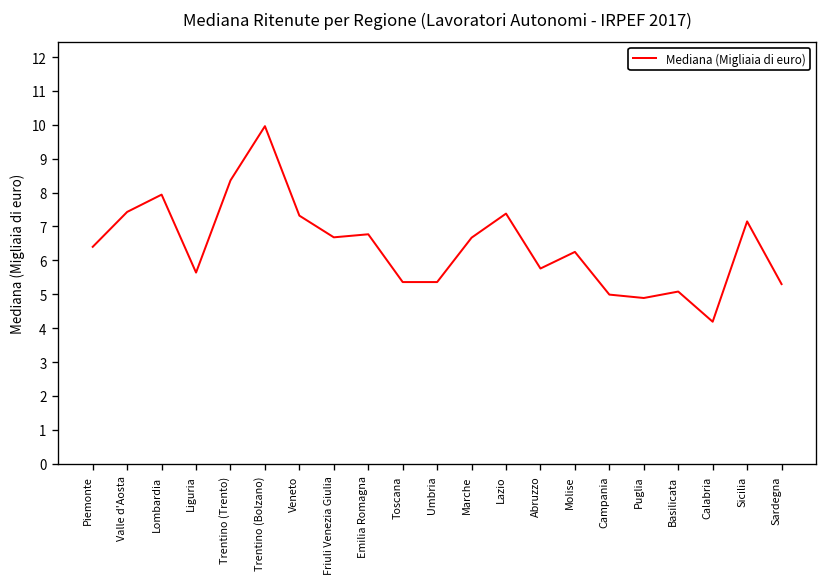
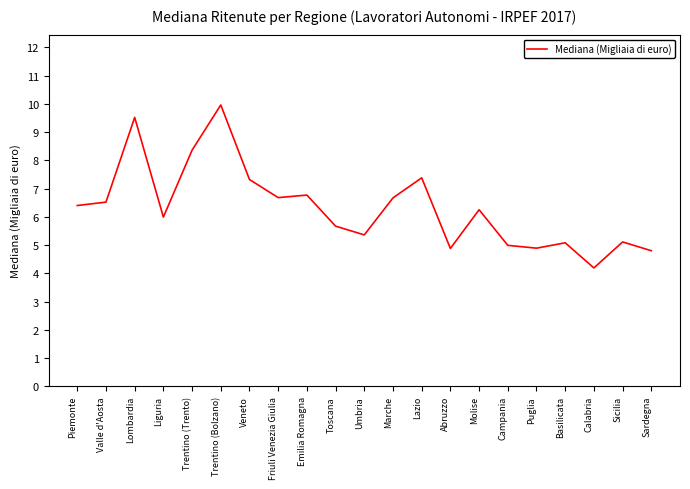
Valle d'Aosta: 7.4 -> 6.5
Lombardia: 7.9 -> 9.5
Liguria: 5.6 -> 6.0
Toscana: 5.4 -> 5.7
Abruzzo: 5.8 -> 4.9
Sicilia: 7.2 -> 5.1
Sardegna: 5.3 -> 4.8
